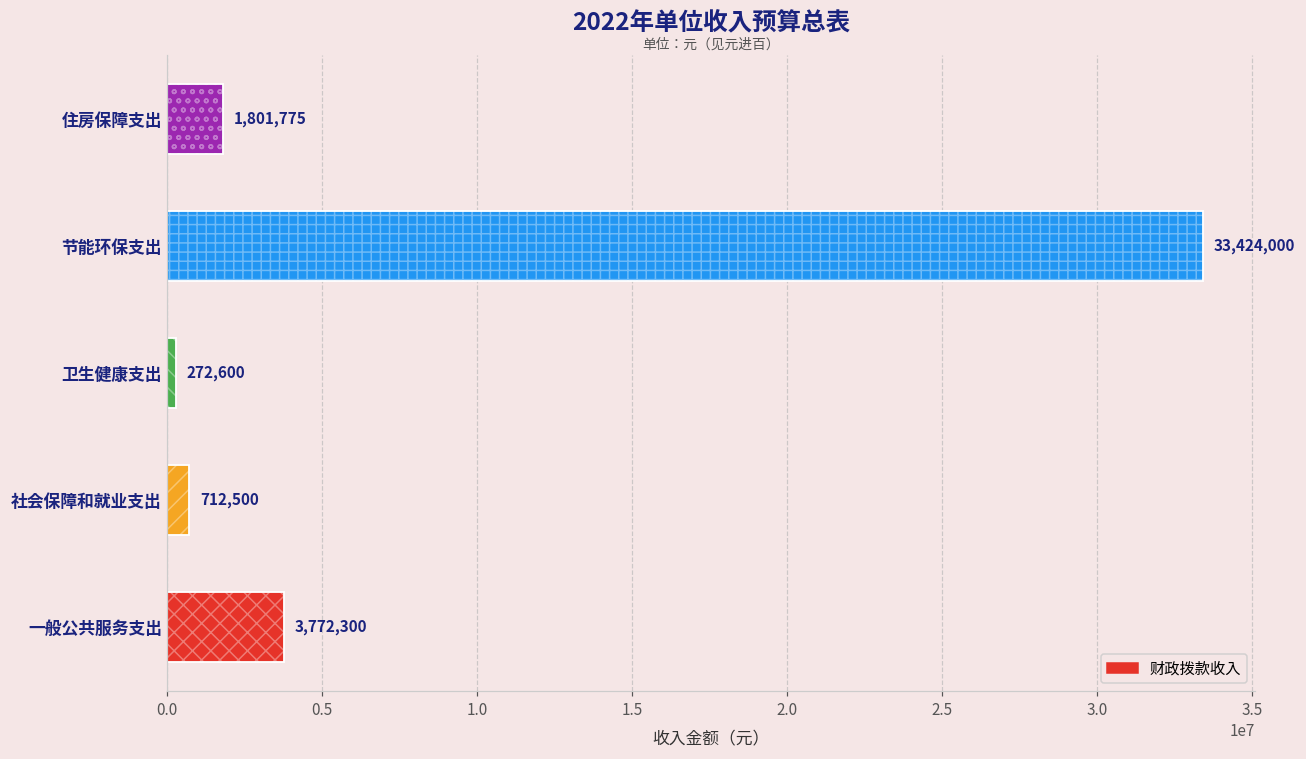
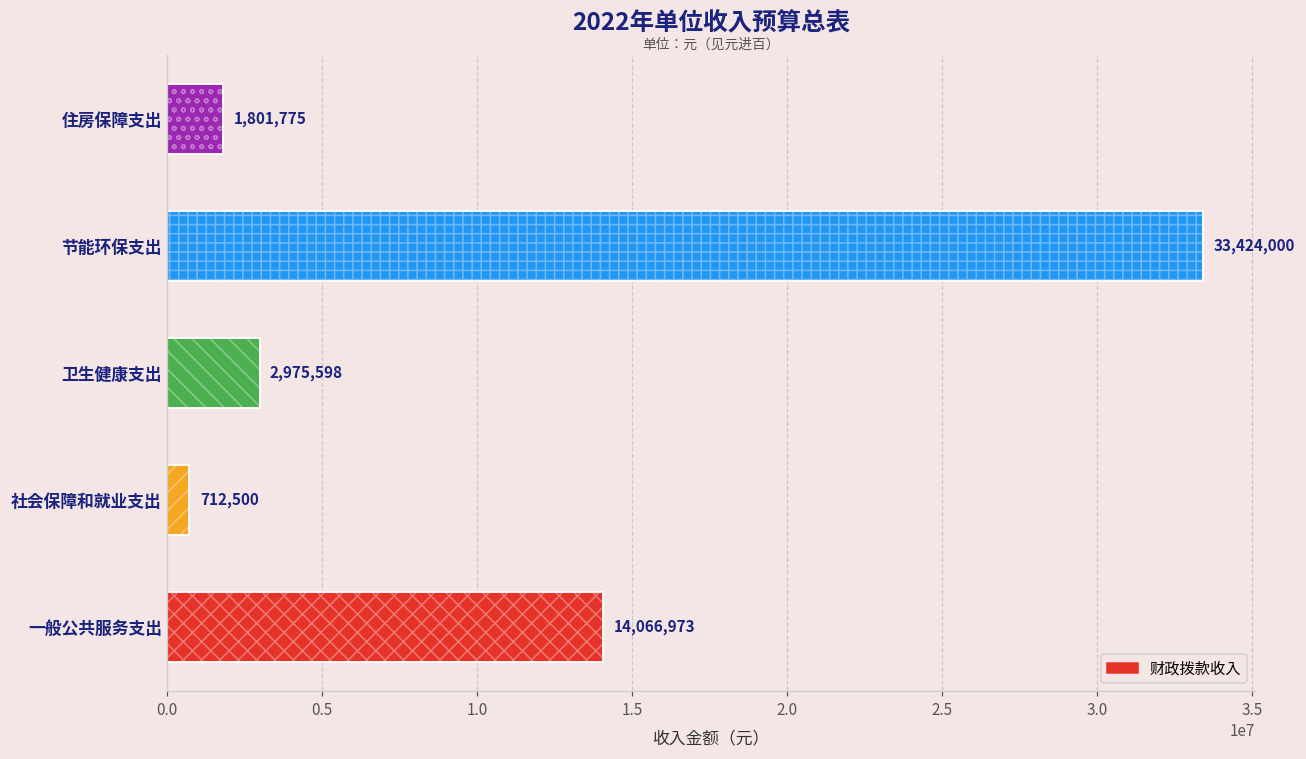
财政拨款收入, 卫生健康支出: 272,600 -> 2,975,598
财政拨款收入, 一般公共服务支出: 3,772,300 -> 14,066,973
